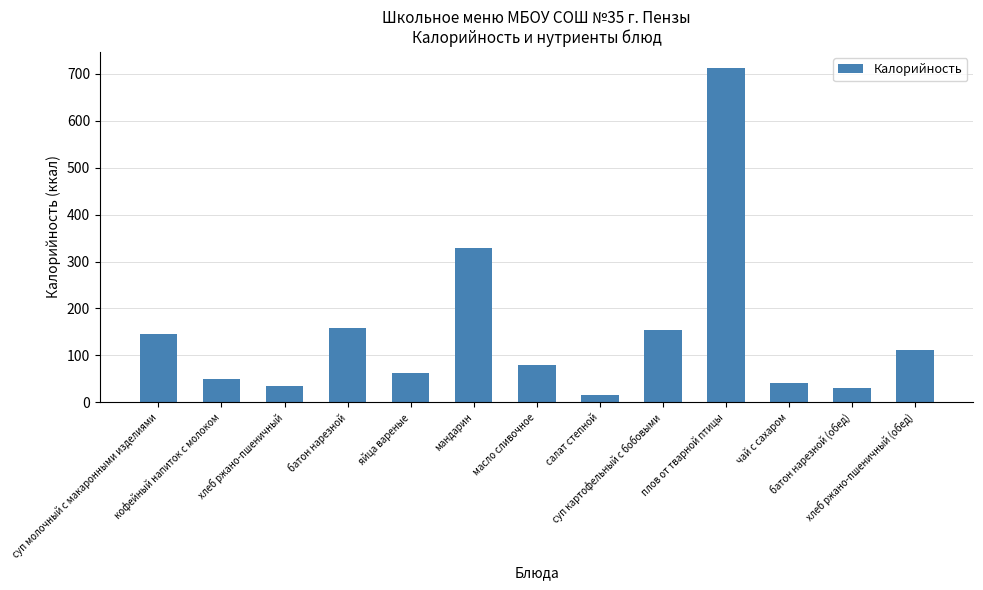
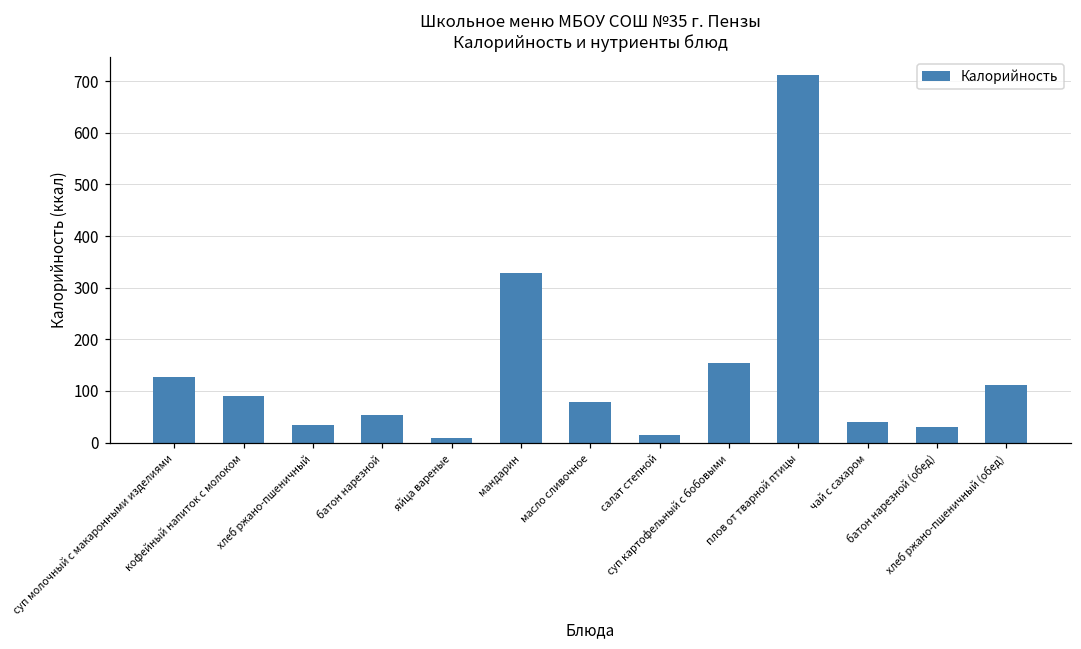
суп молочный с макаронными изделиями: 150 -> 130
кофейный напиток с молоком: 50 -> 90
батон нарезной: 160 -> 50
яйца вареные: 60 -> 10
